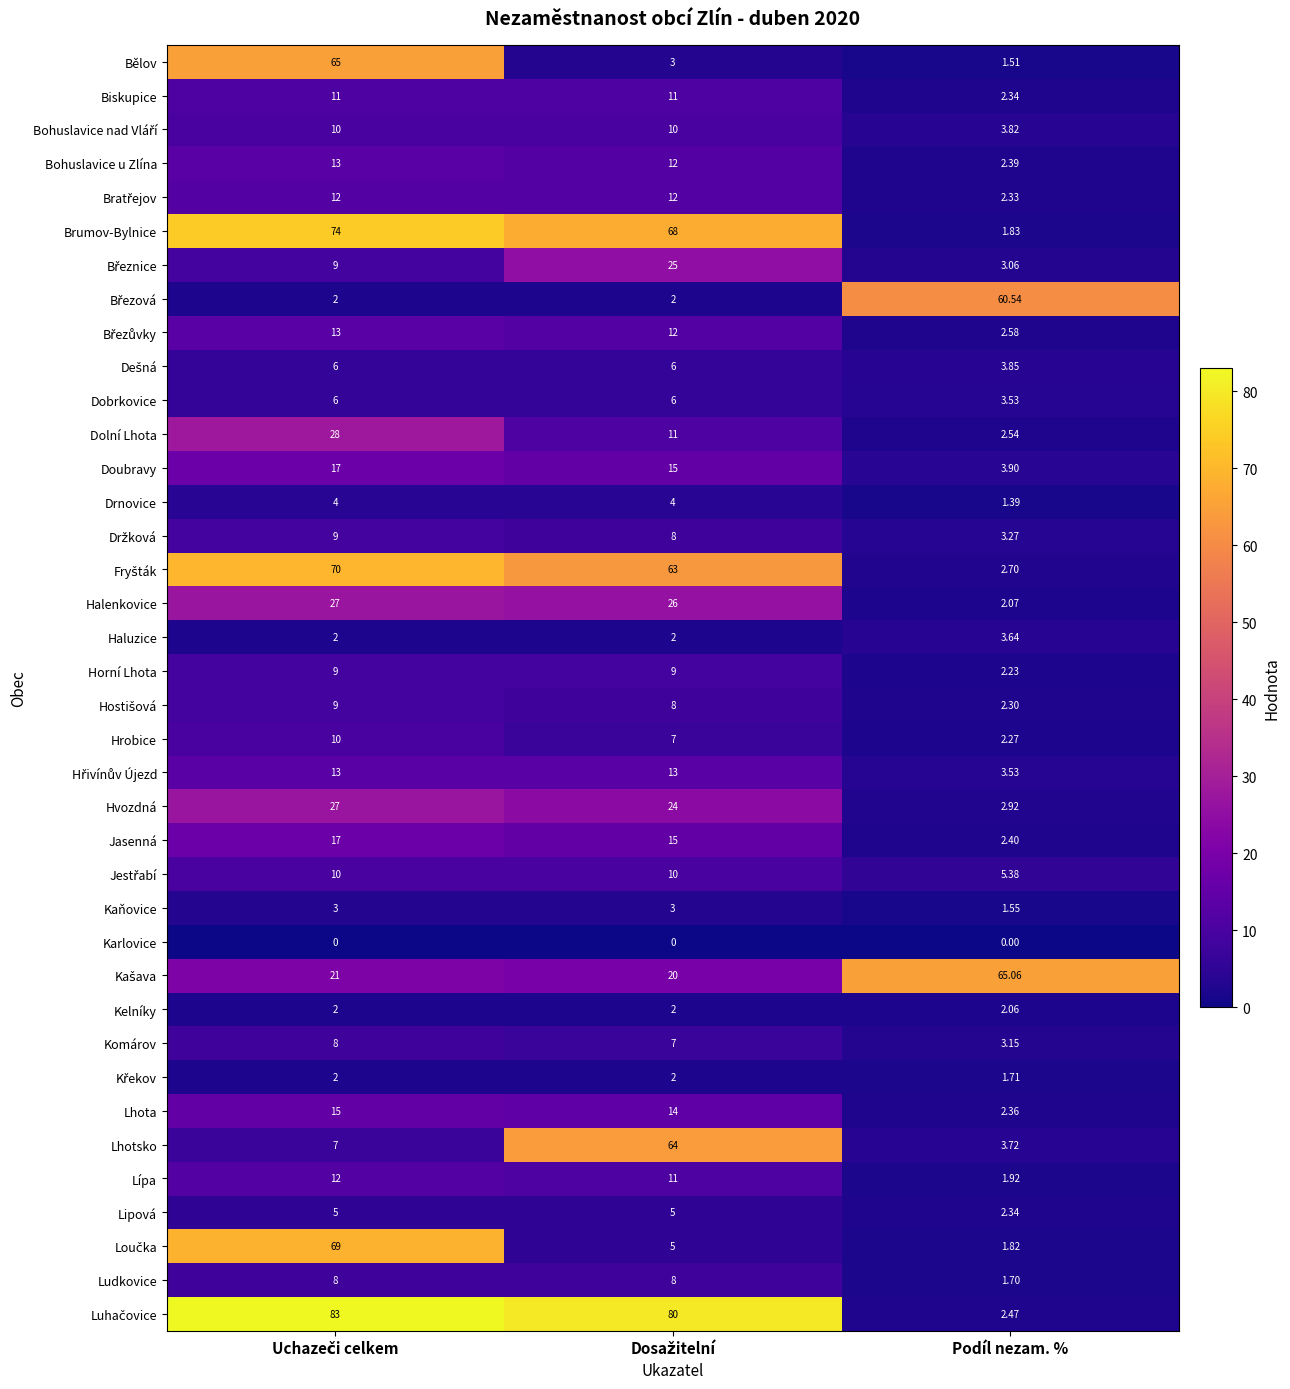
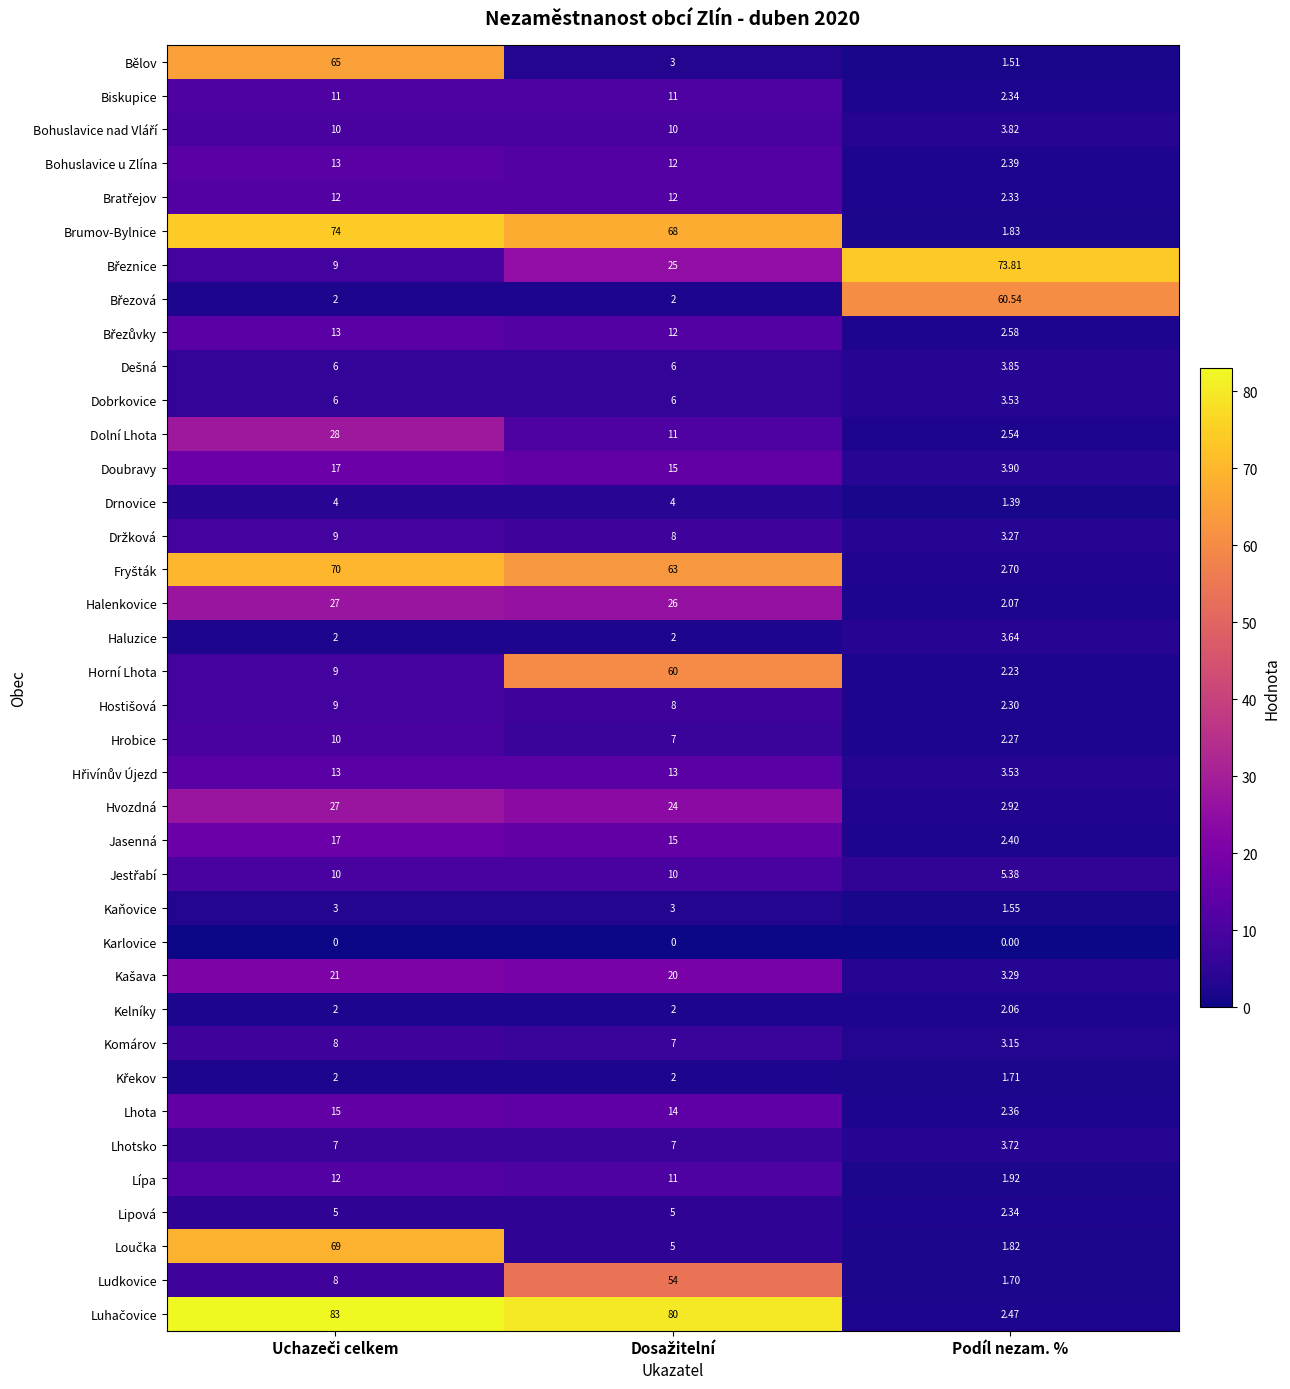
Březnice, Podíl nezam. %: 3.06 -> 73.81
Horní Lhota, Dosažitelní: 9 -> 60
Kašava, Podíl nezam. %: 65.06 -> 3.29
Lhotsko, Dosažitelní: 64 -> 7
Ludkovice, Dosažitelní: 8 -> 54
